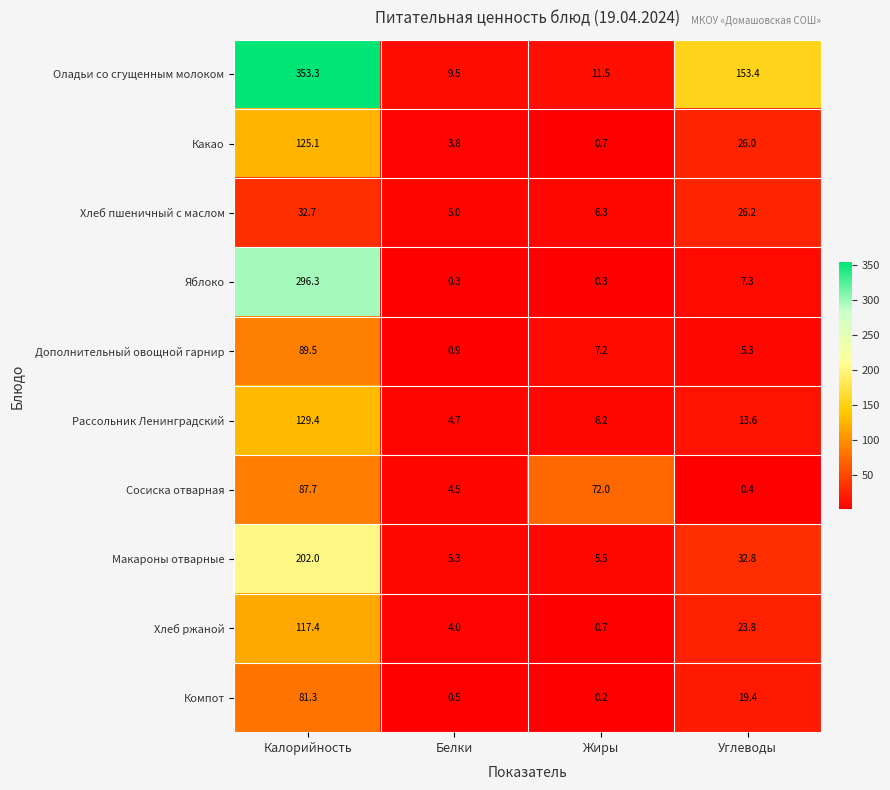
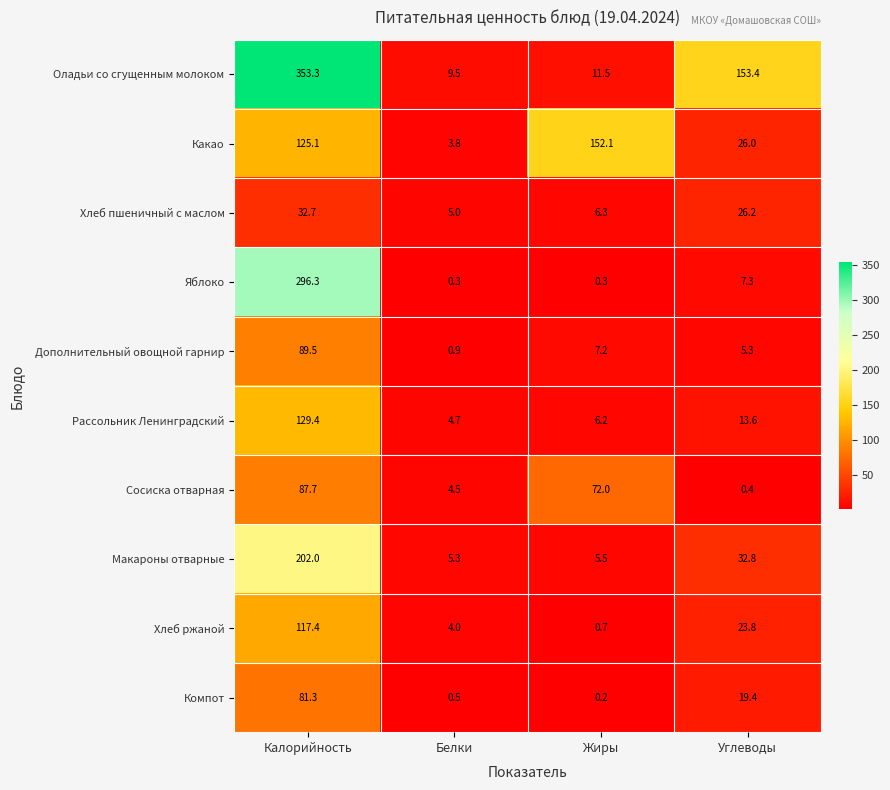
Какао, Жиры: 0.7 -> 152.1
